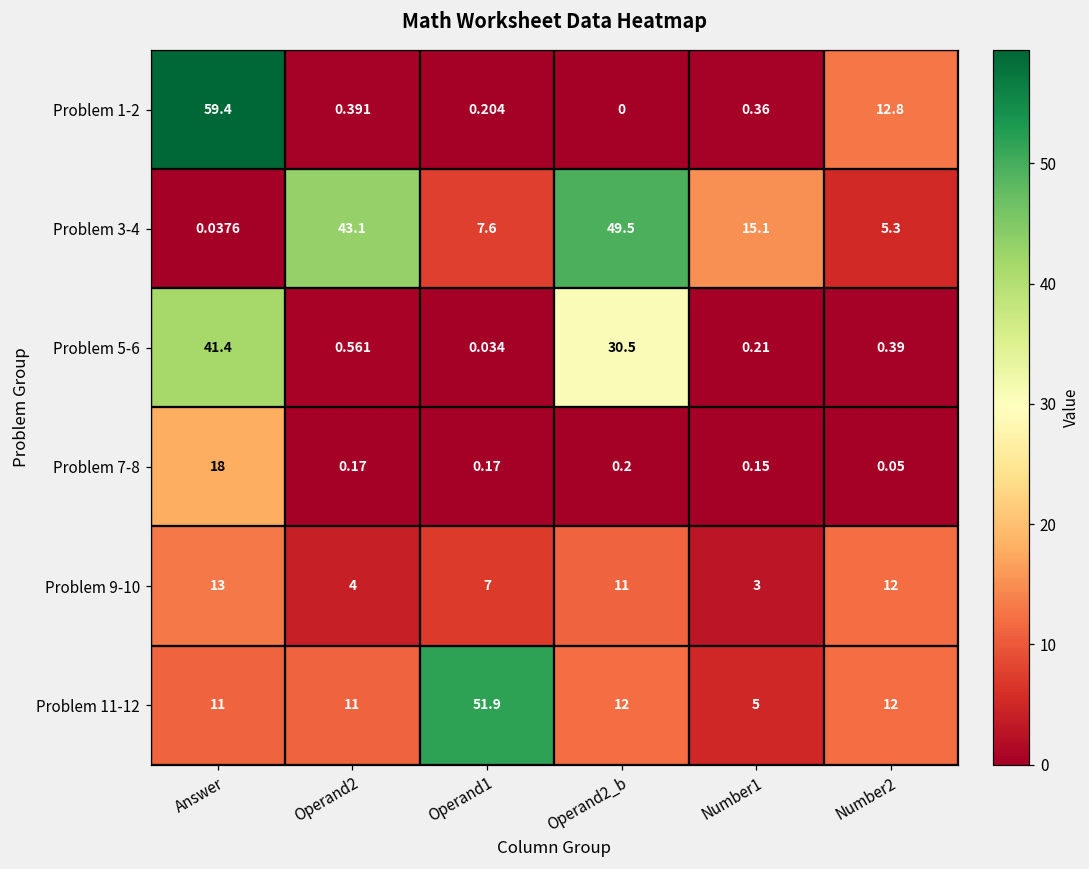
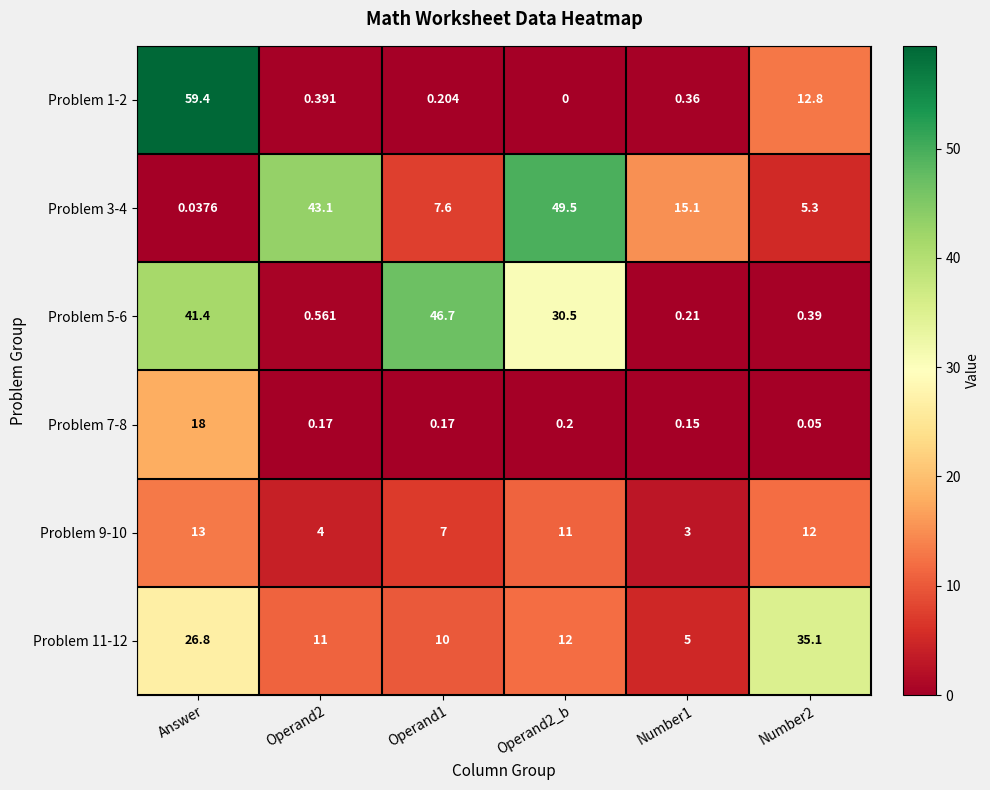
Problem 5-6, Operand1: 0.034 -> 46.7
Problem 11-12, Answer: 11 -> 26.8
Problem 11-12, Operand1: 51.9 -> 10
Problem 11-12, Number2: 12 -> 35.1
